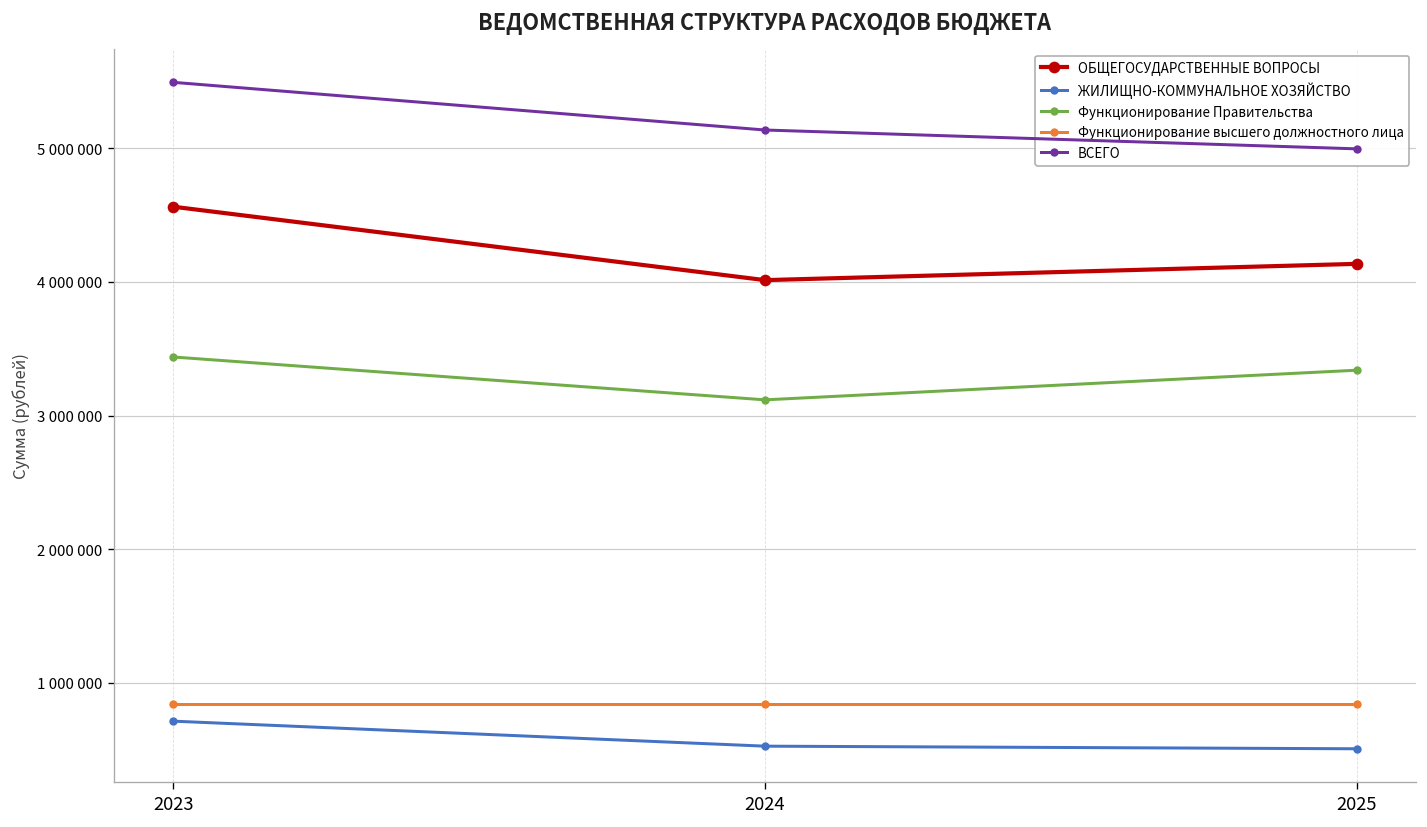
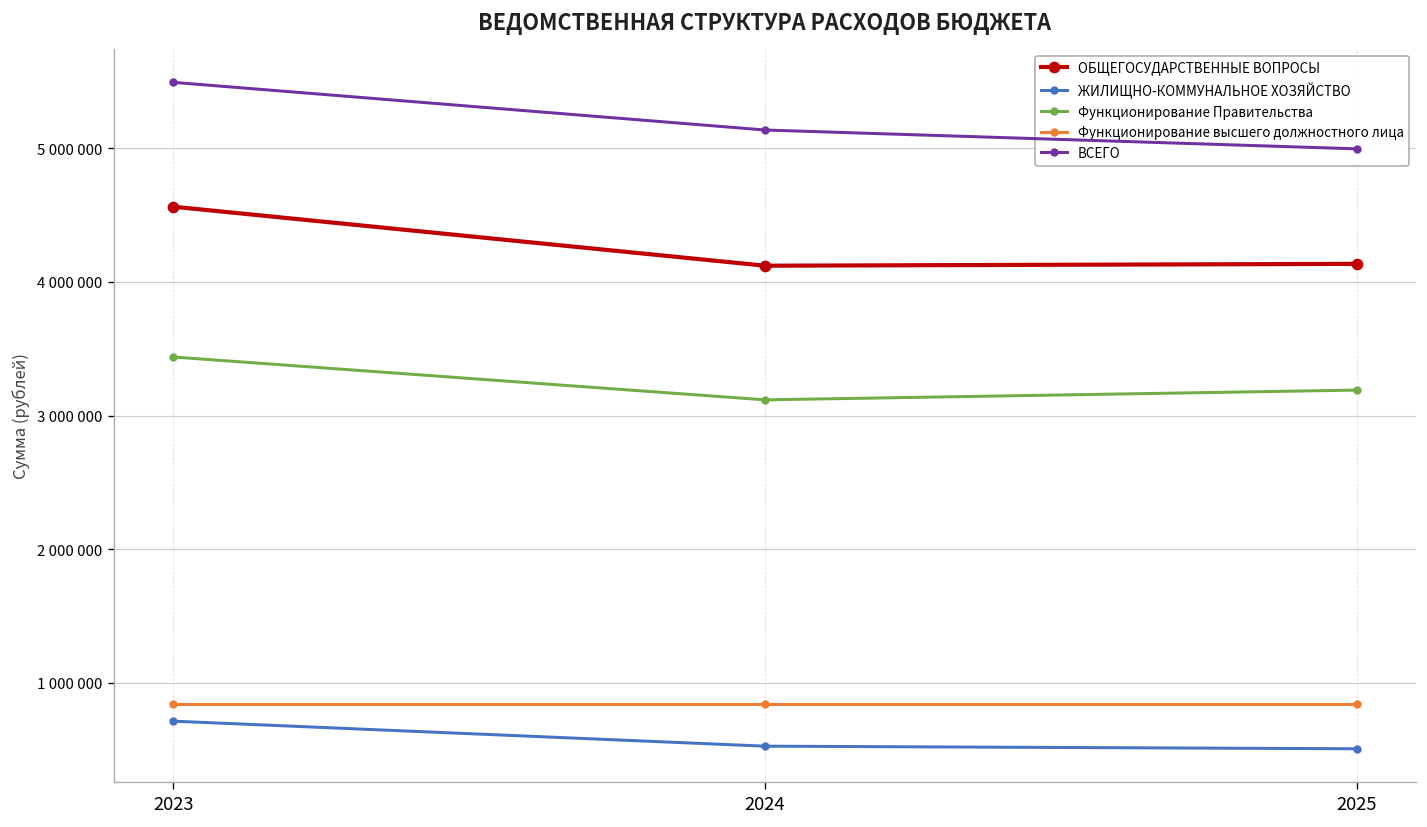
ОБЩЕГОСУДАРСТВЕННЫЕ ВОПРОСЫ, 2024: 4010000 -> 4120000
Функционирование Правительства, 2025: 3340000 -> 3190000
